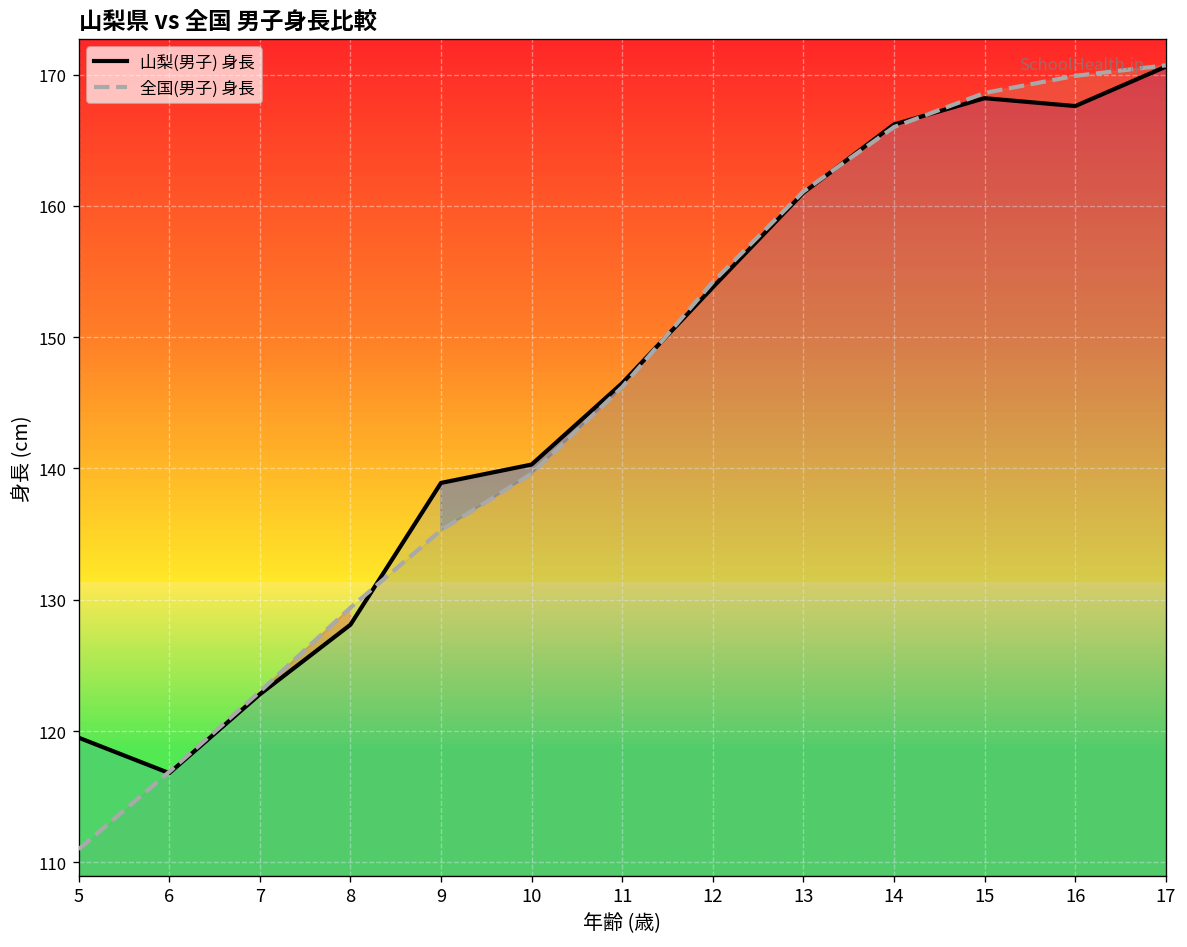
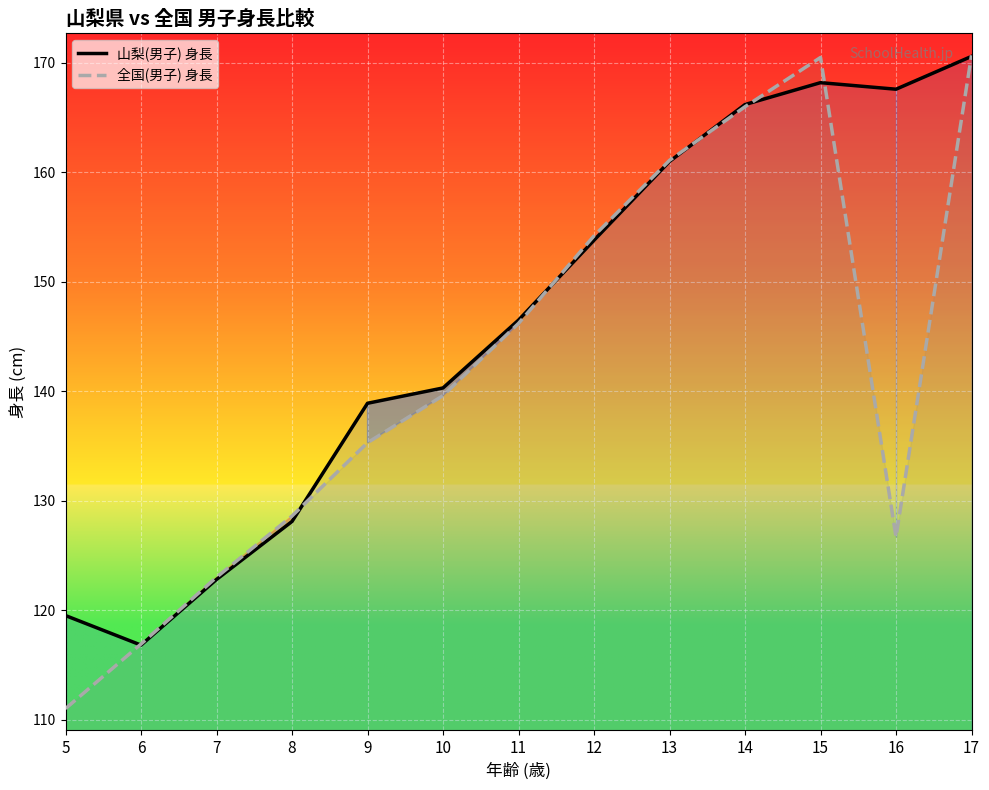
全国(男子) 身長, 8: 129.4 -> 128.6
全国(男子) 身長, 15: 168.6 -> 170.5
全国(男子) 身長, 16: 169.9 -> 126.7
